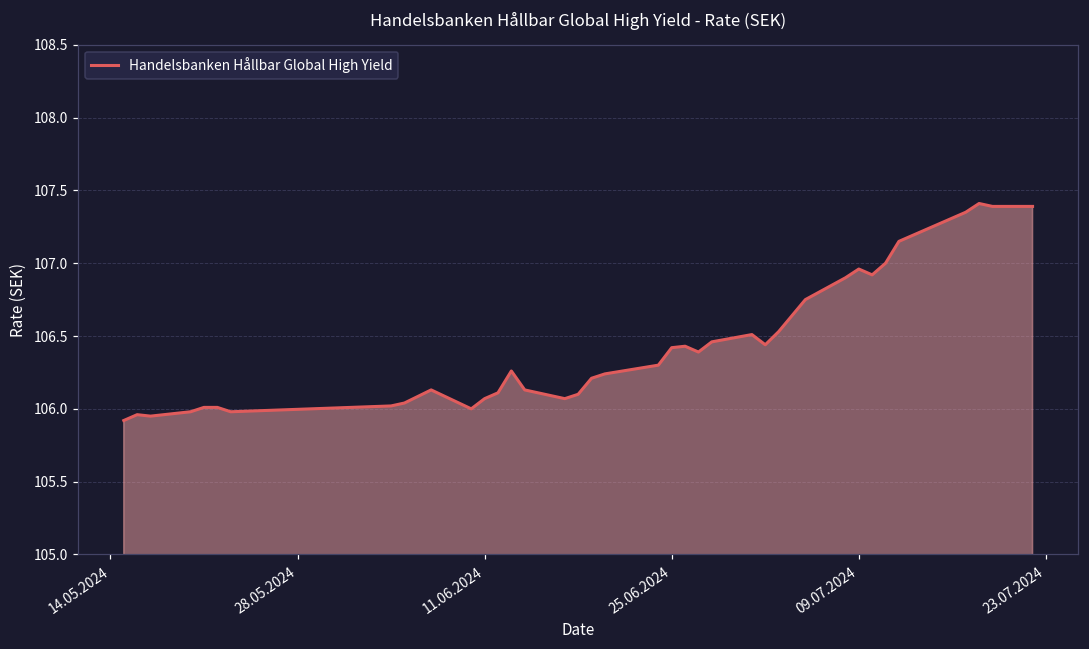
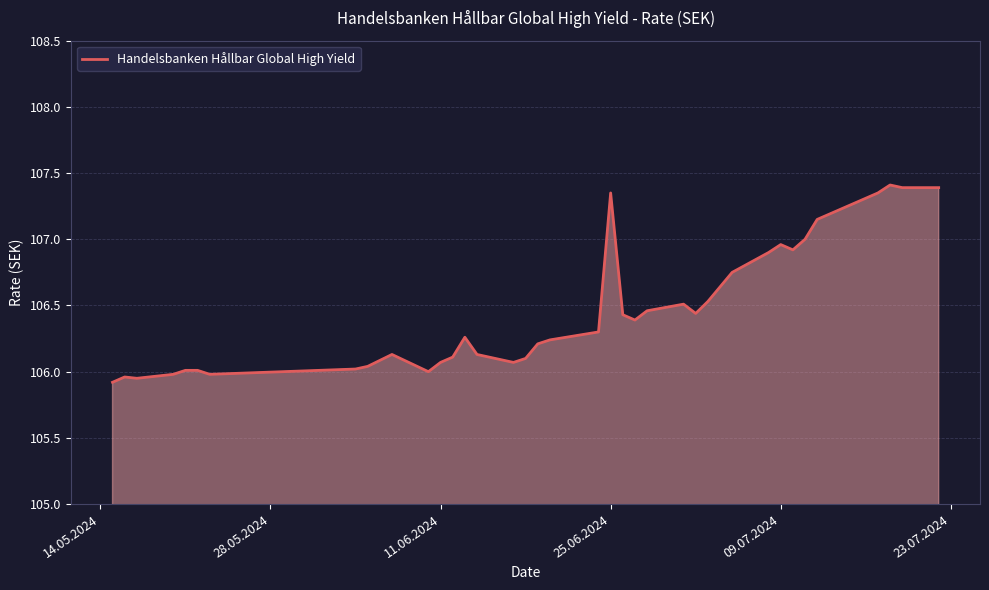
25.06.2024: 106.42 -> 107.35
